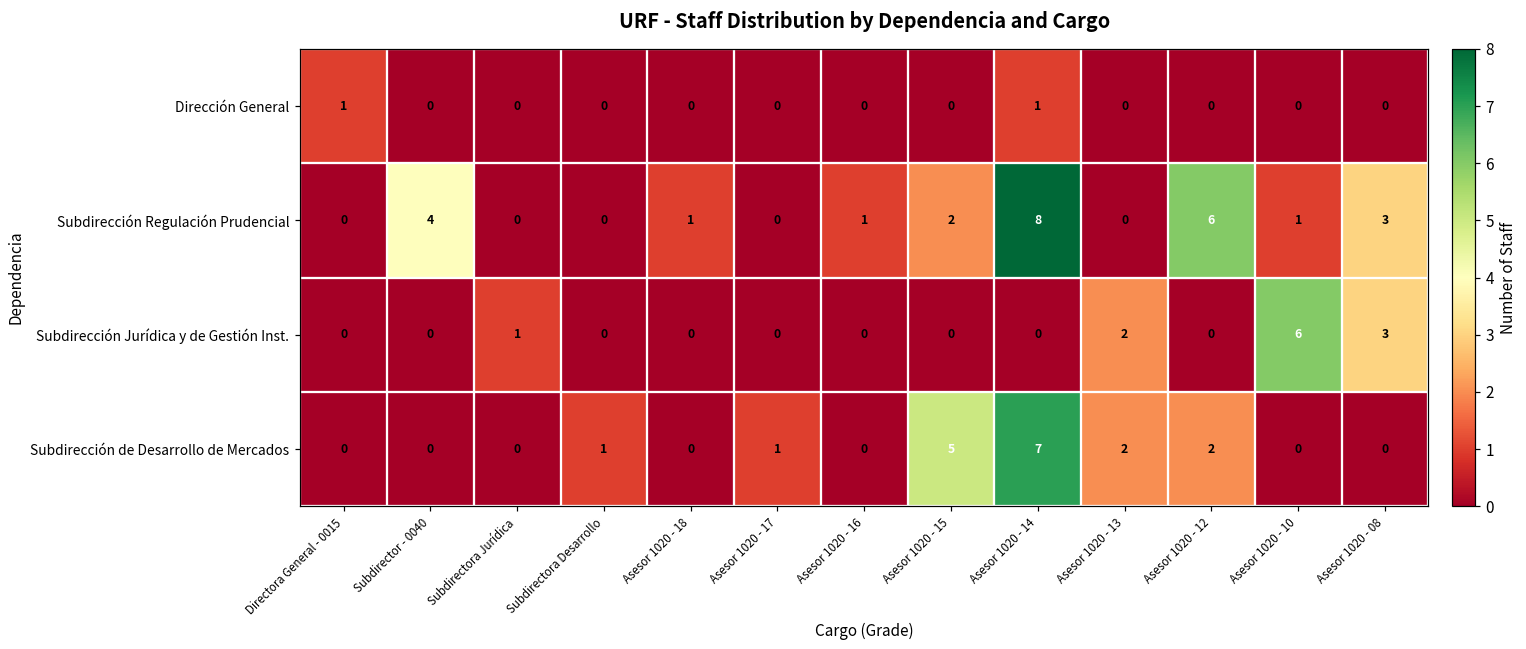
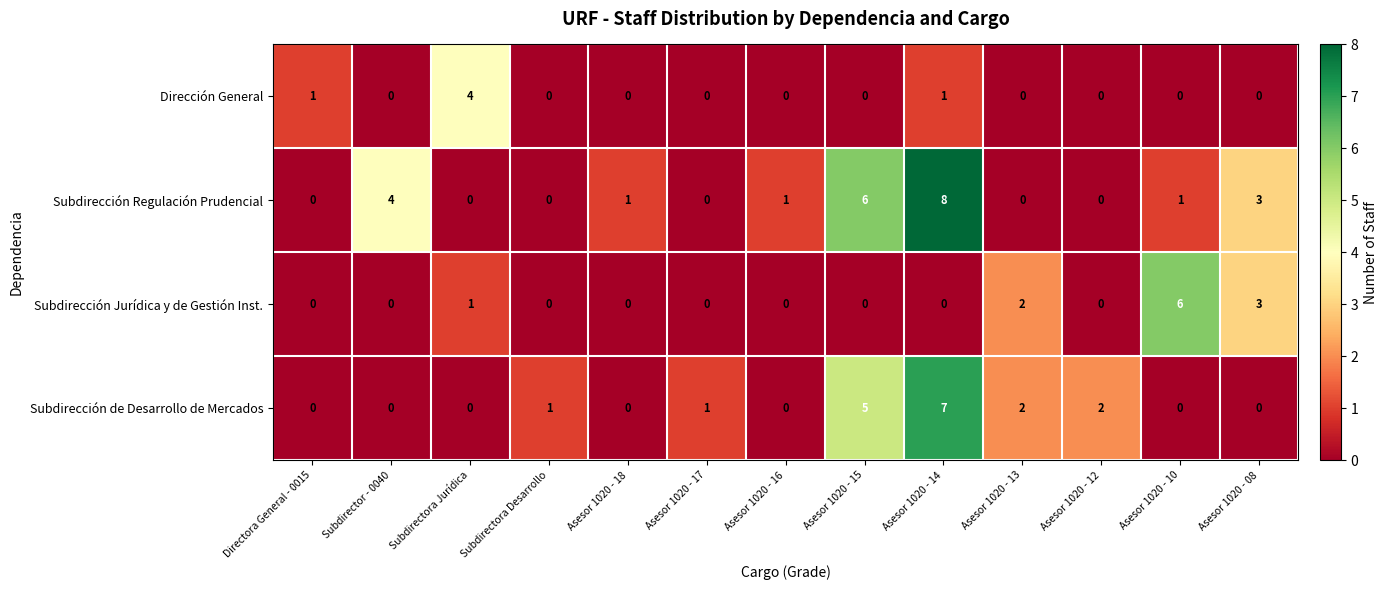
Dirección General, Subdirectora Jurídica: 0 -> 4
Subdirección Regulación Prudencial, Asesor 1020 - 15: 2 -> 6
Subdirección Regulación Prudencial, Asesor 1020 - 12: 6 -> 0
